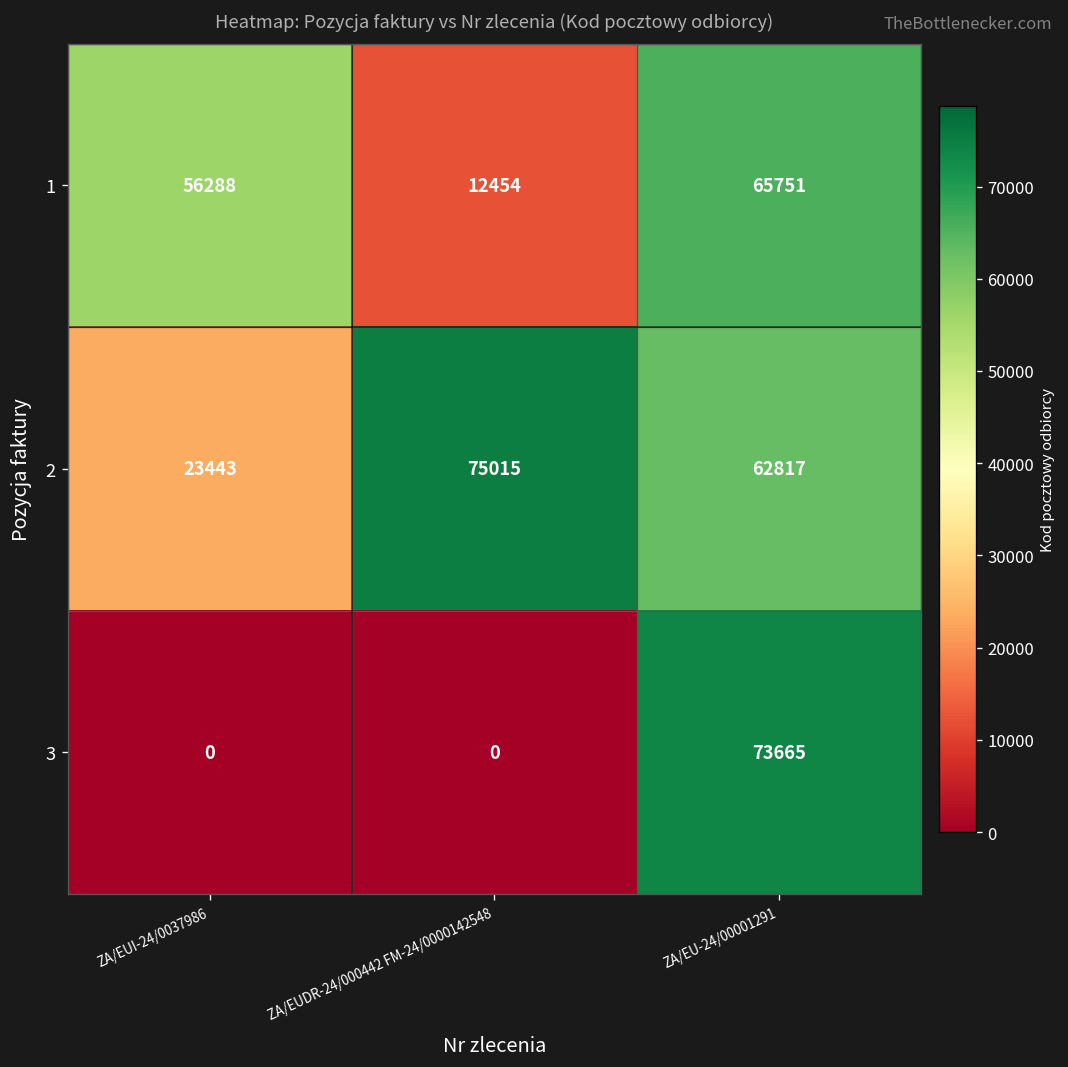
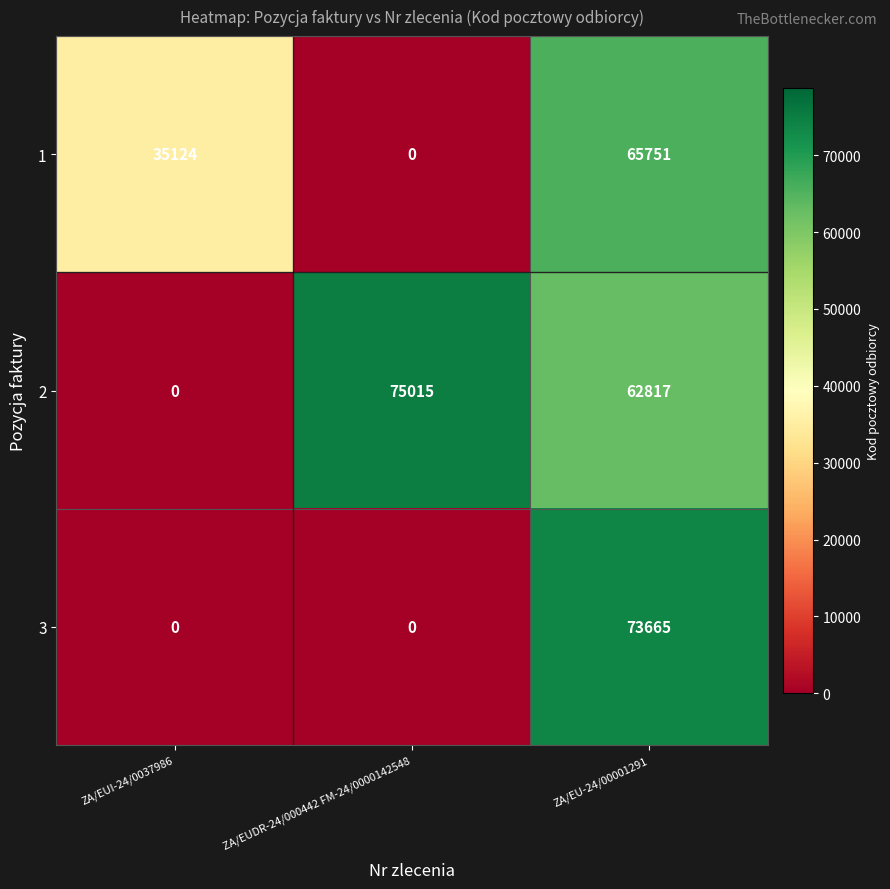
1, ZA/EUI-24/0037986: 56288 -> 35124
1, ZA/EUDR-24/000442 FM-24/0000142548: 12454 -> 0
2, ZA/EUI-24/0037986: 23443 -> 0
